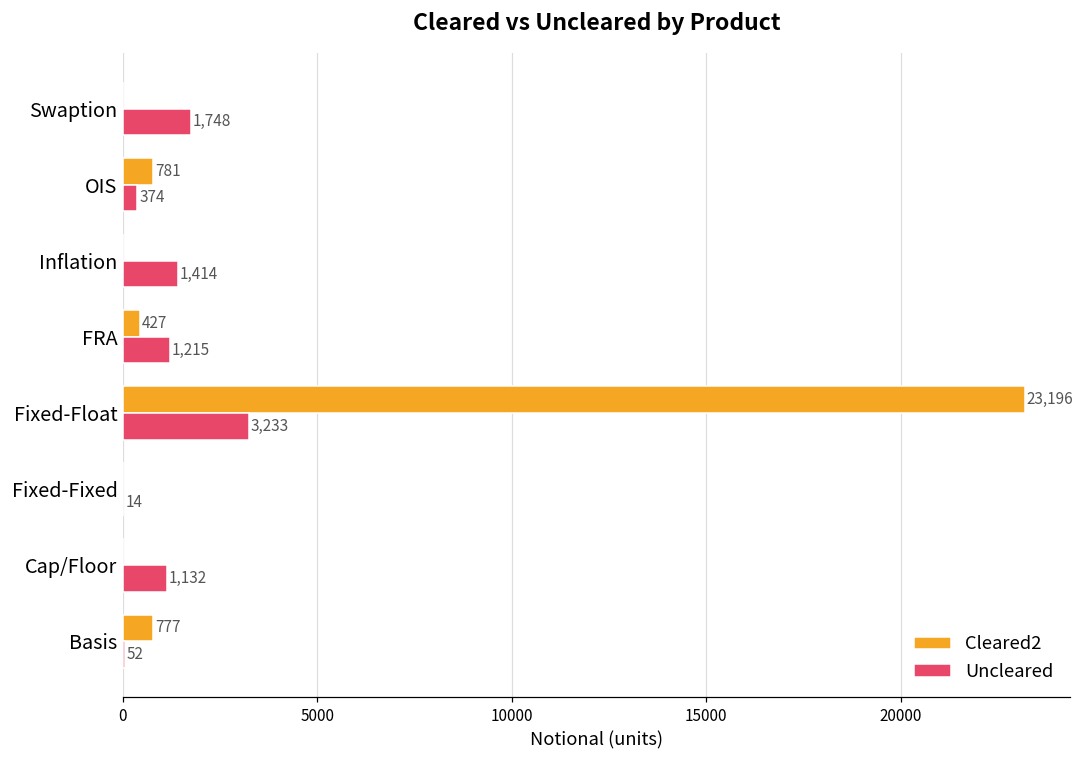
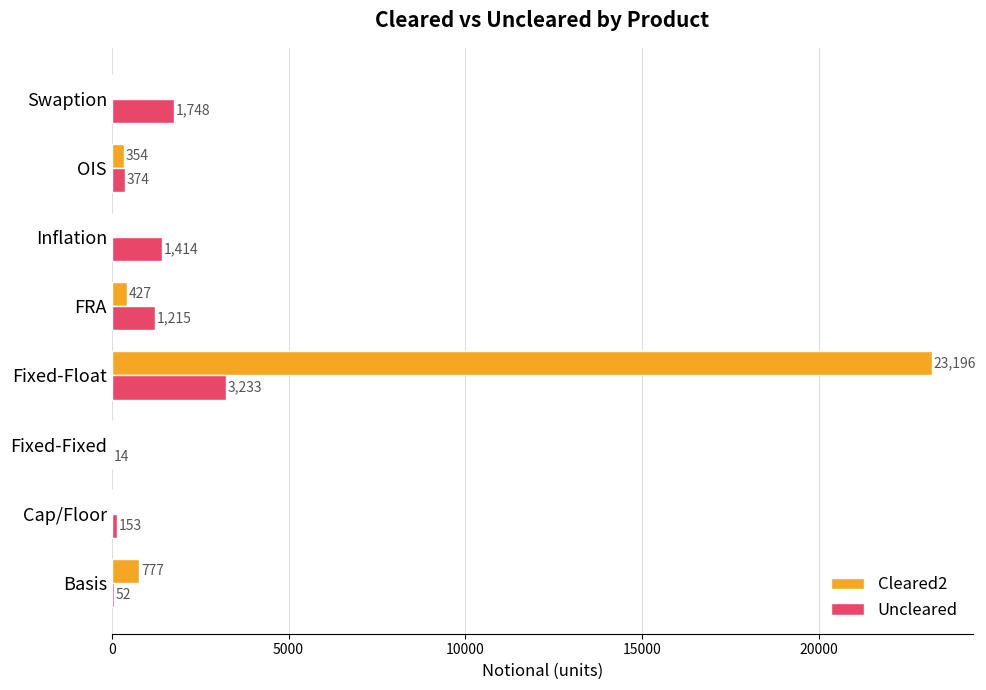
Cleared2, OIS: 781 -> 354
Uncleared, Cap/Floor: 1,132 -> 153
